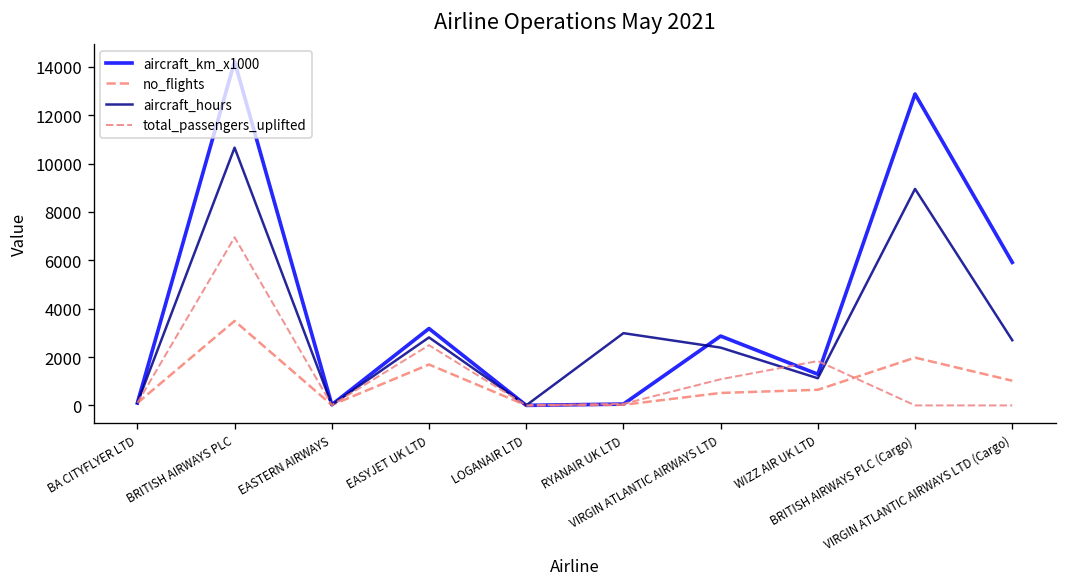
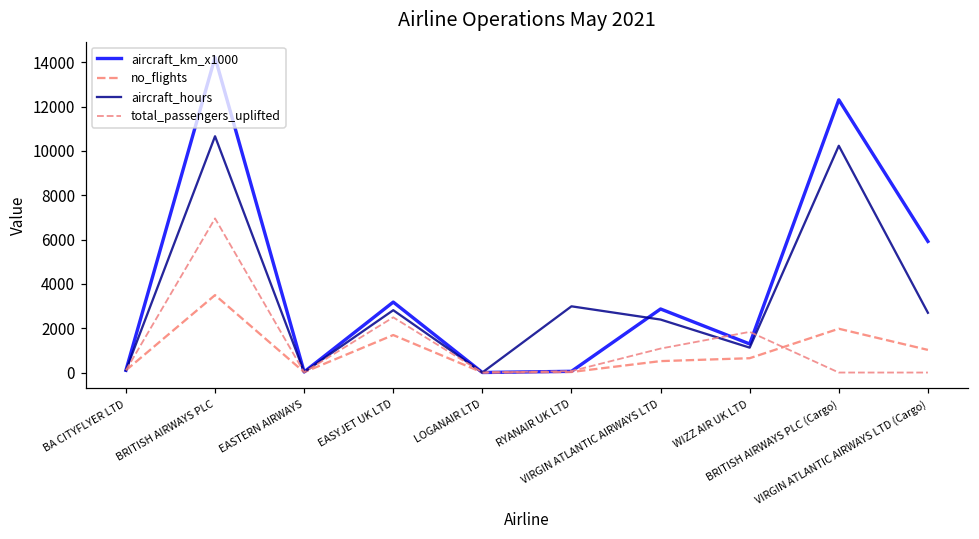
aircraft_km_x1000, BRITISH AIRWAYS PLC (Cargo): 12900 -> 12300
aircraft_hours, BRITISH AIRWAYS PLC (Cargo): 9000 -> 10200
